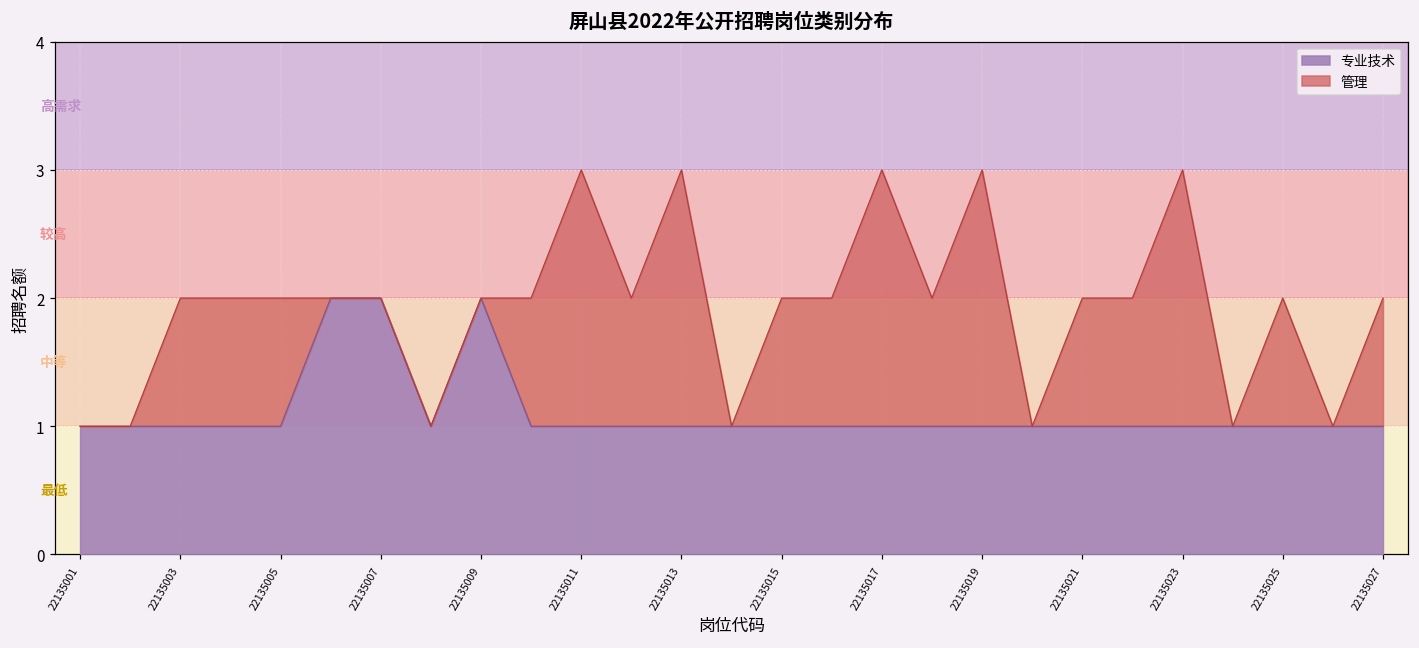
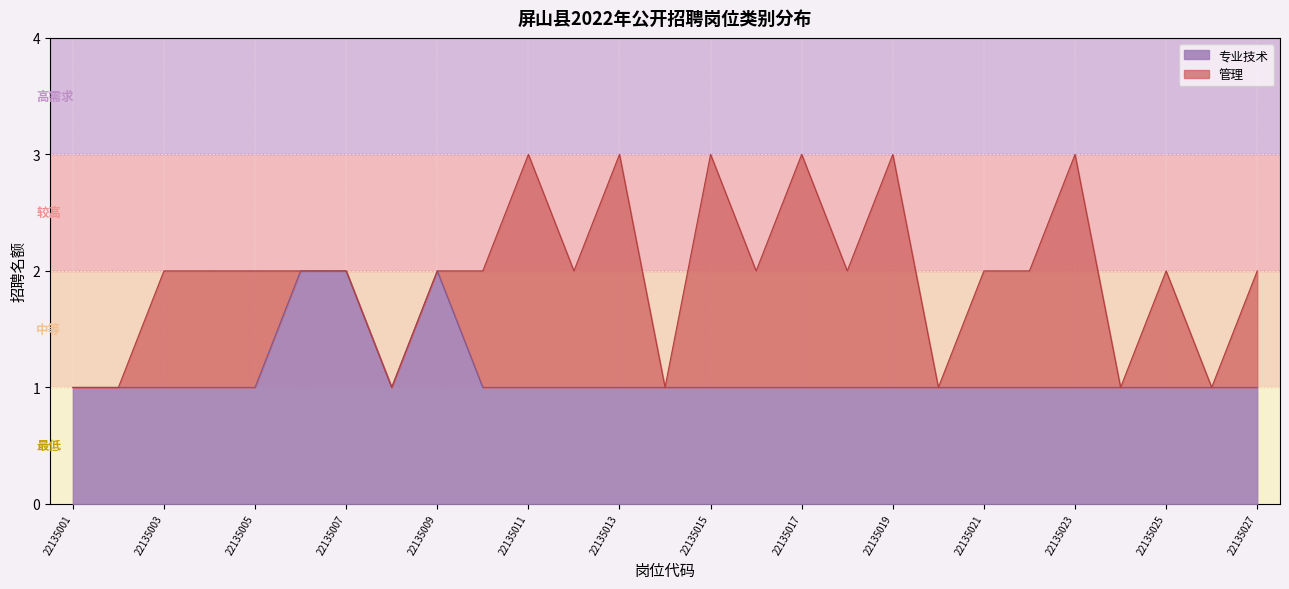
管理, 22135015: 1 -> 2
